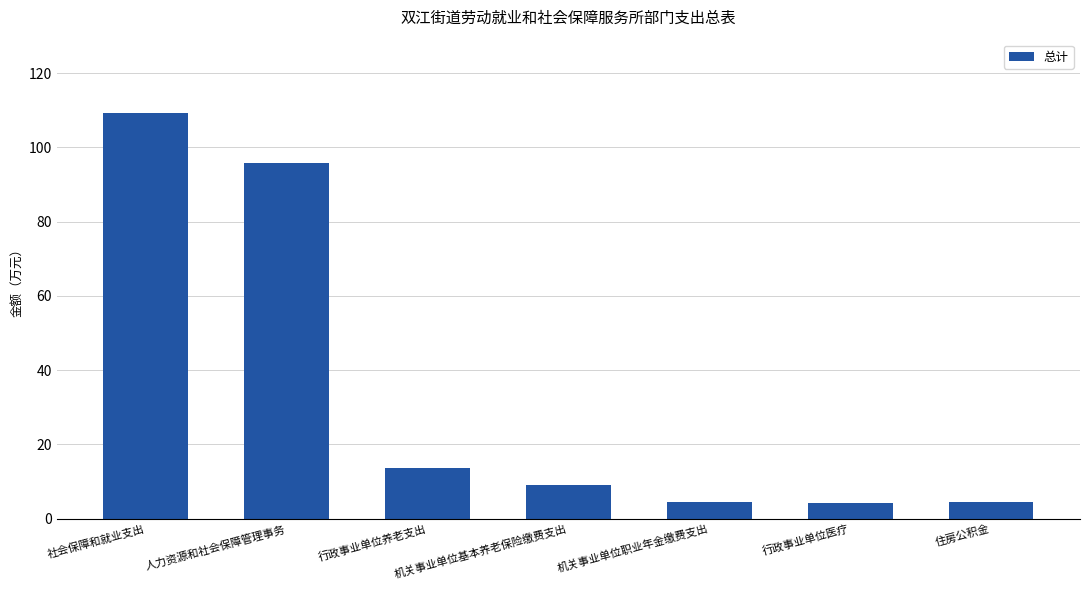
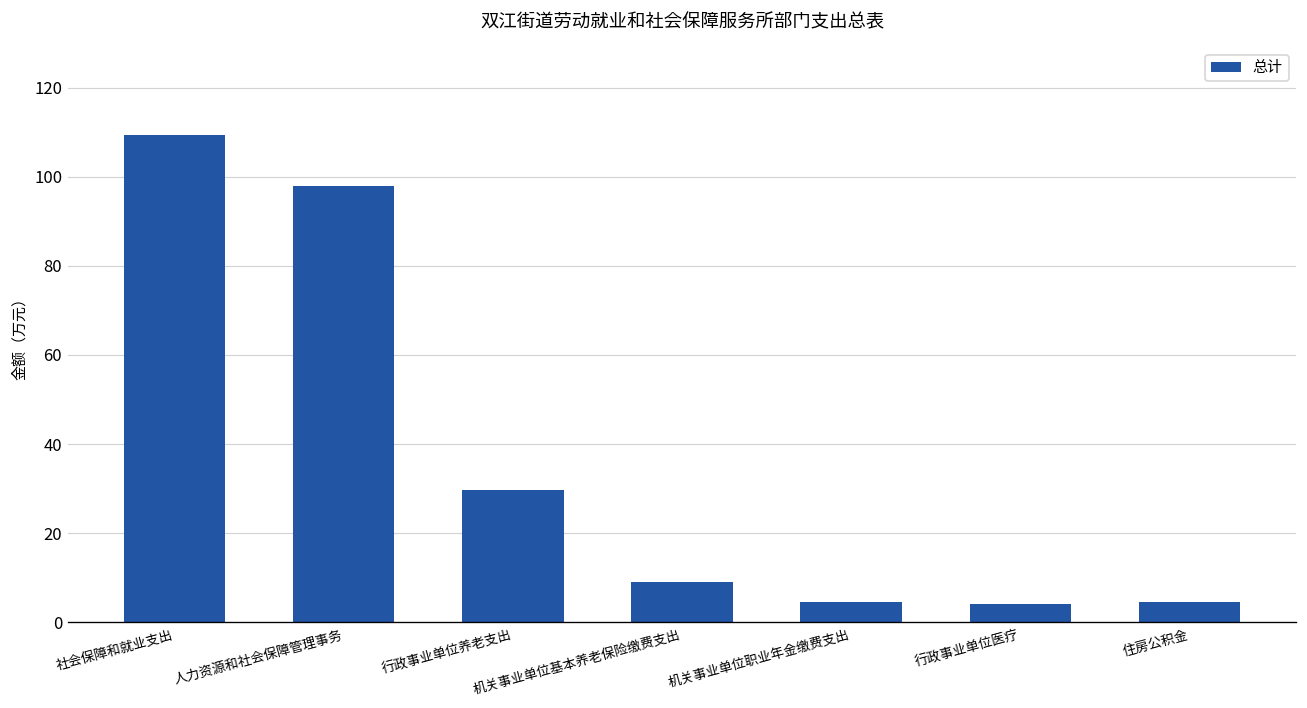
人力资源和社会保障管理事务: 96 -> 98
行政事业单位养老支出: 14 -> 30
